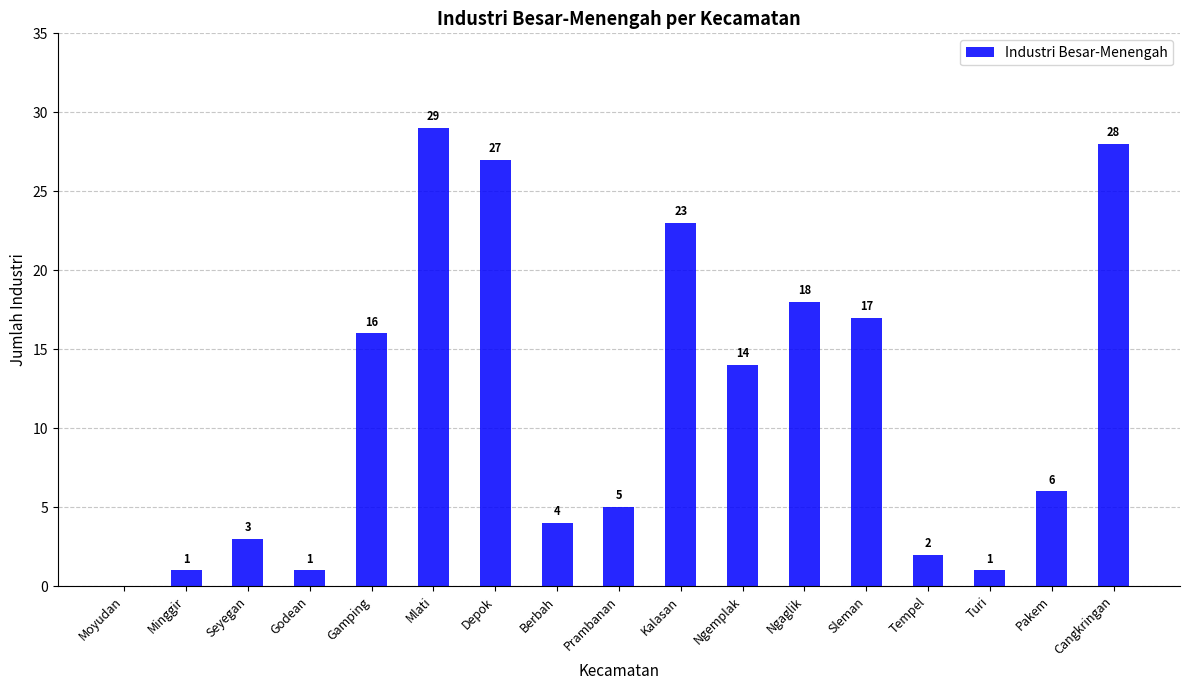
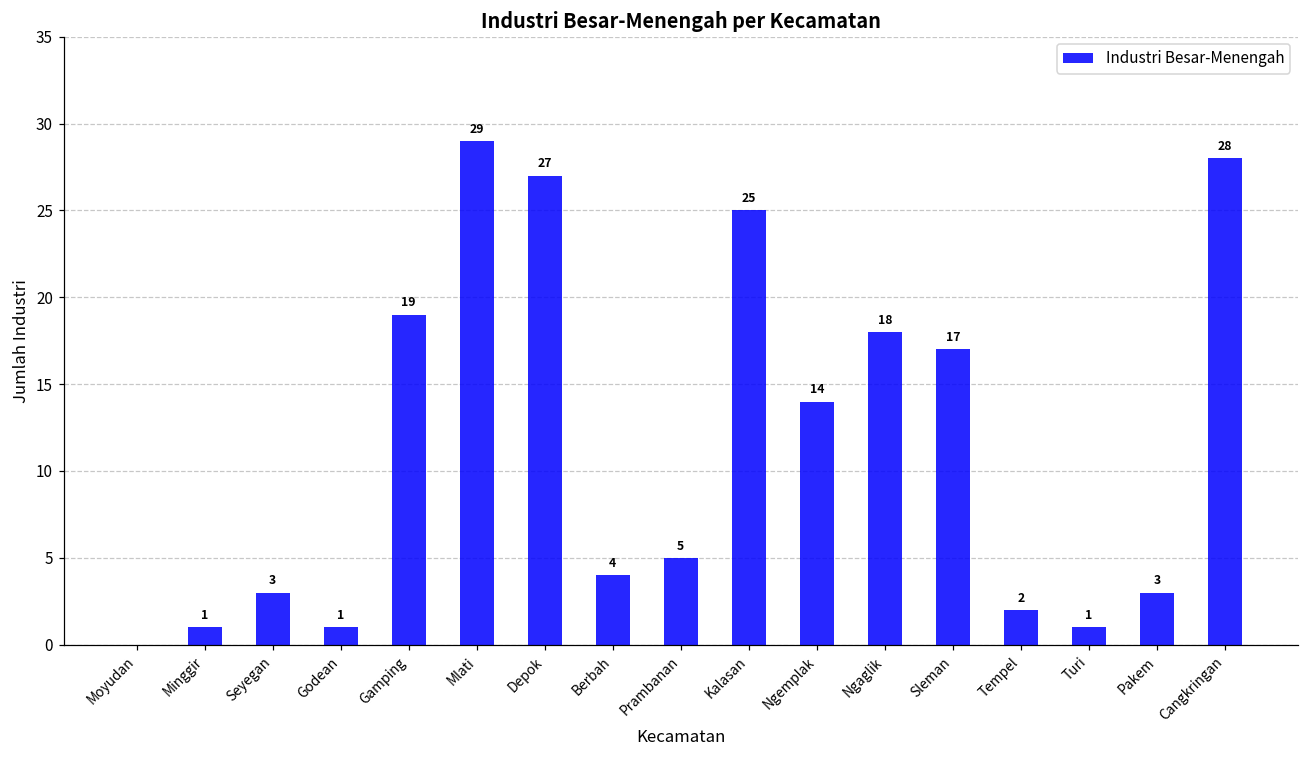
Gamping: 16 -> 19
Kalasan: 23 -> 25
Pakem: 6 -> 3
